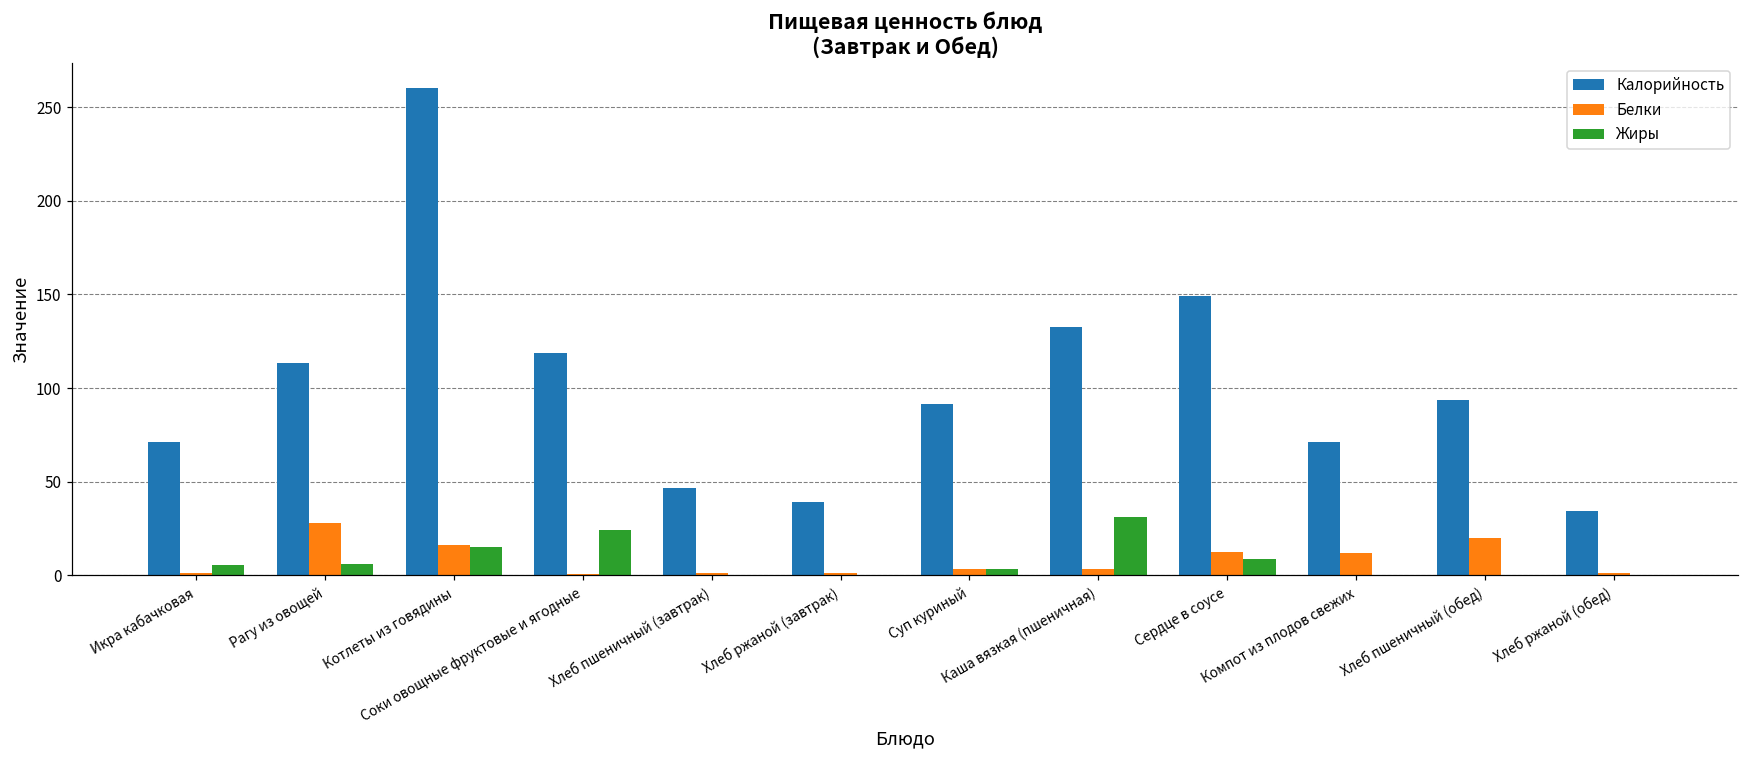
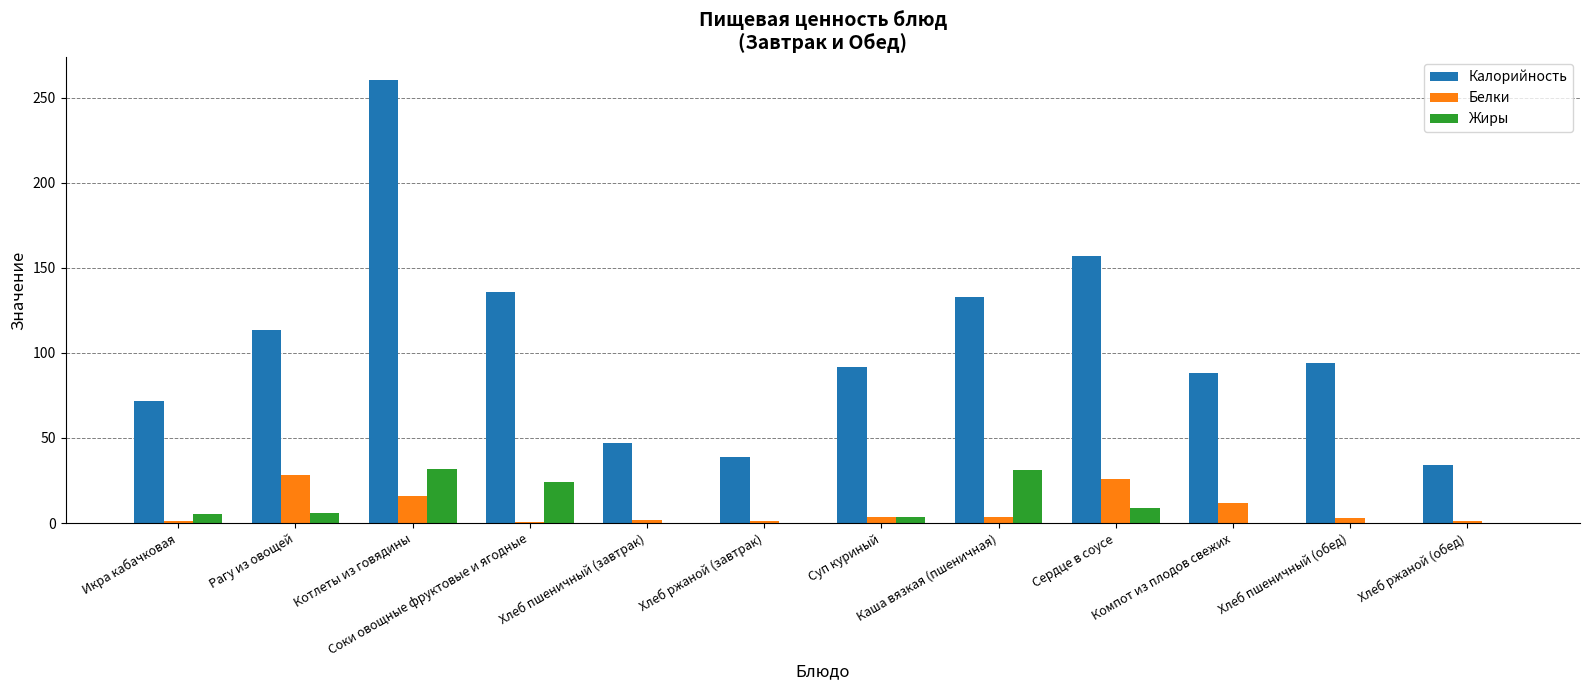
Жиры, Котлеты из говядины: 15 -> 32
Калорийность, Соки овощные фруктовые и ягодные: 119 -> 136
Калорийность, Сердце в соусе: 149 -> 157
Белки, Сердце в соусе: 13 -> 26
Калорийность, Компот из плодов свежих: 71 -> 88
Белки, Хлеб пшеничный (обед): 20 -> 3
